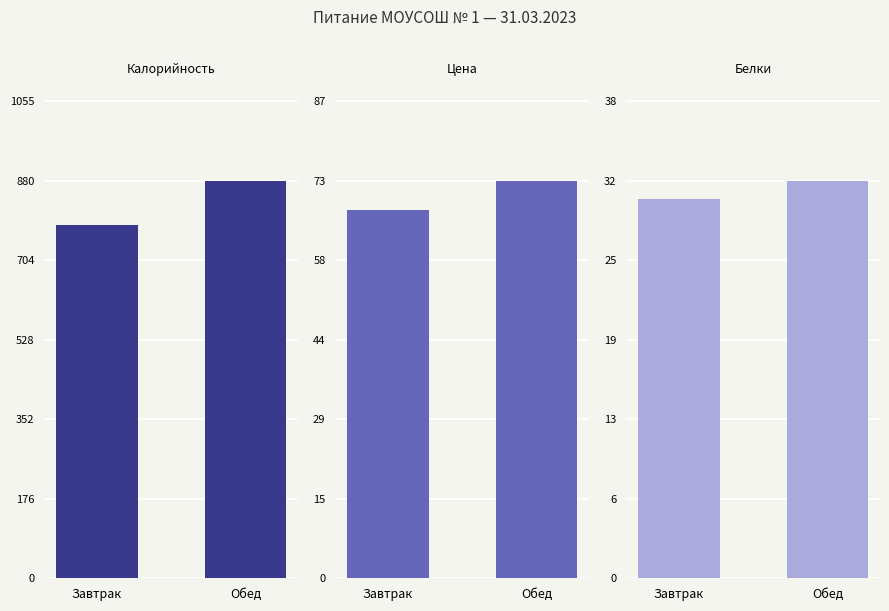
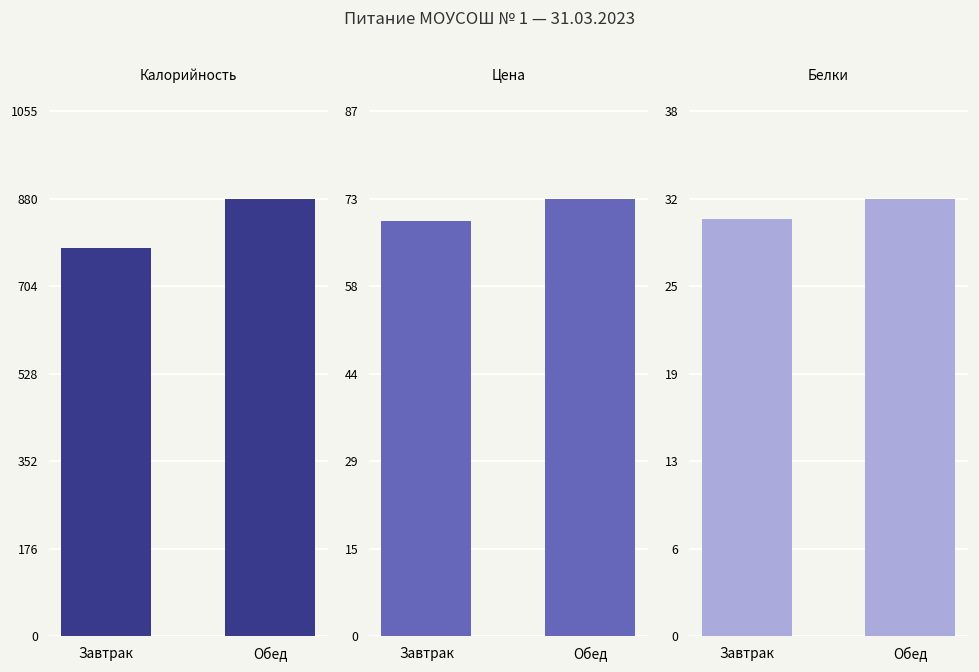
Цена, Завтрак: 67 -> 69
